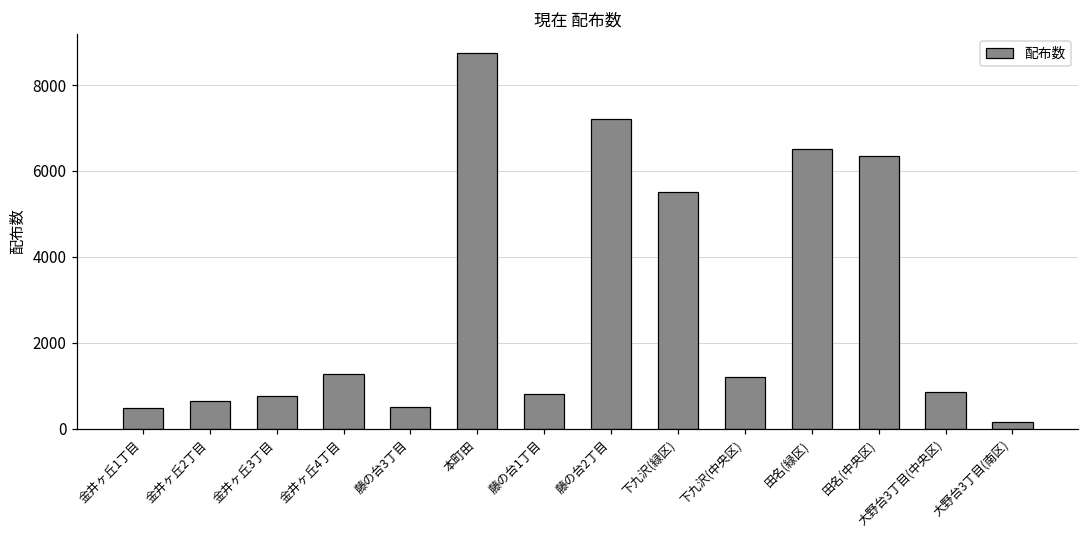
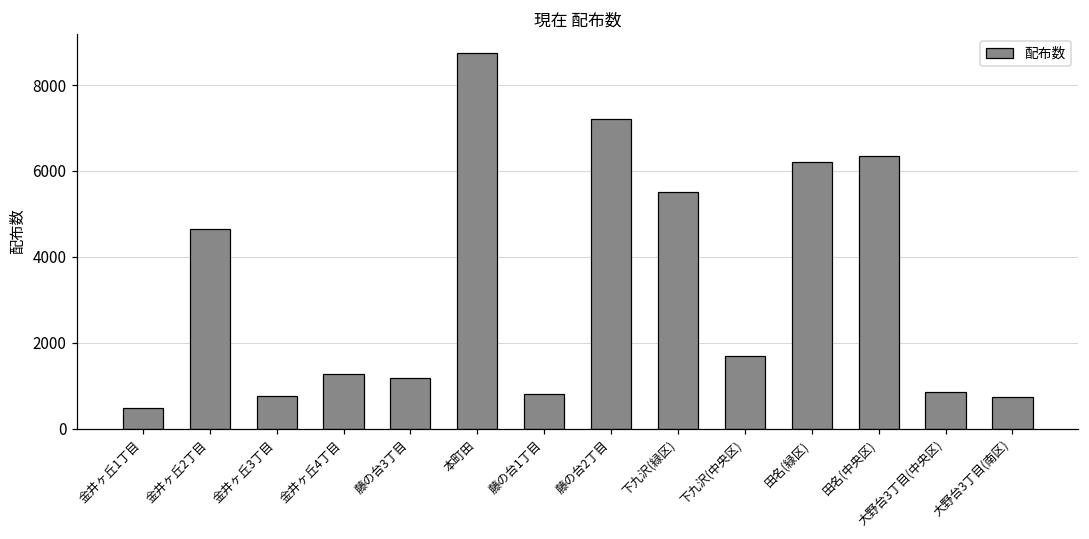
金井ヶ丘2丁目: 600 -> 4600
藤の台3丁目: 500 -> 1200
下九沢(中央区): 1200 -> 1700
田名(緑区): 6500 -> 6200
大野台3丁目(南区): 200 -> 700
